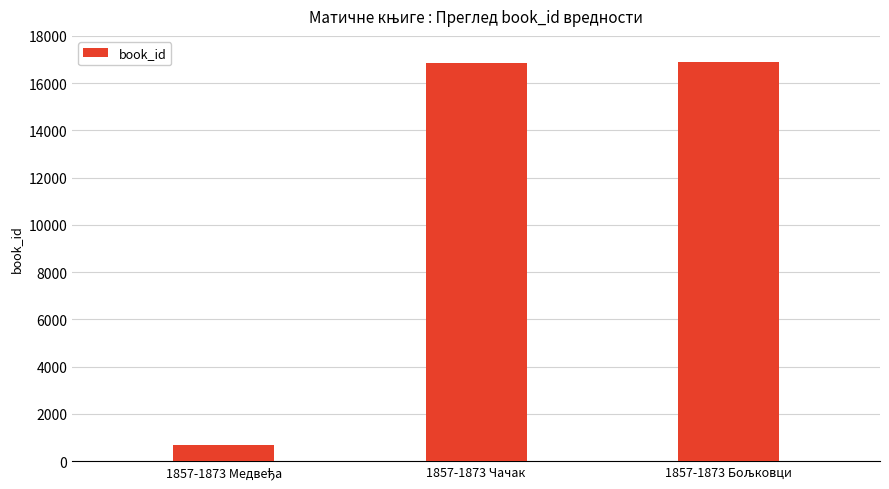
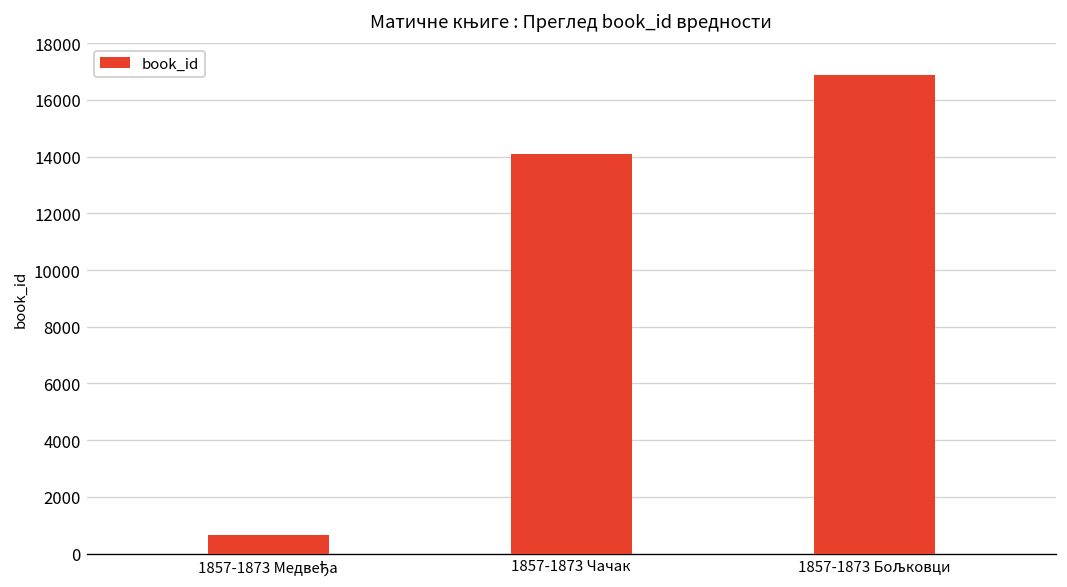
1857-1873 Чачак: 16800 -> 14100
